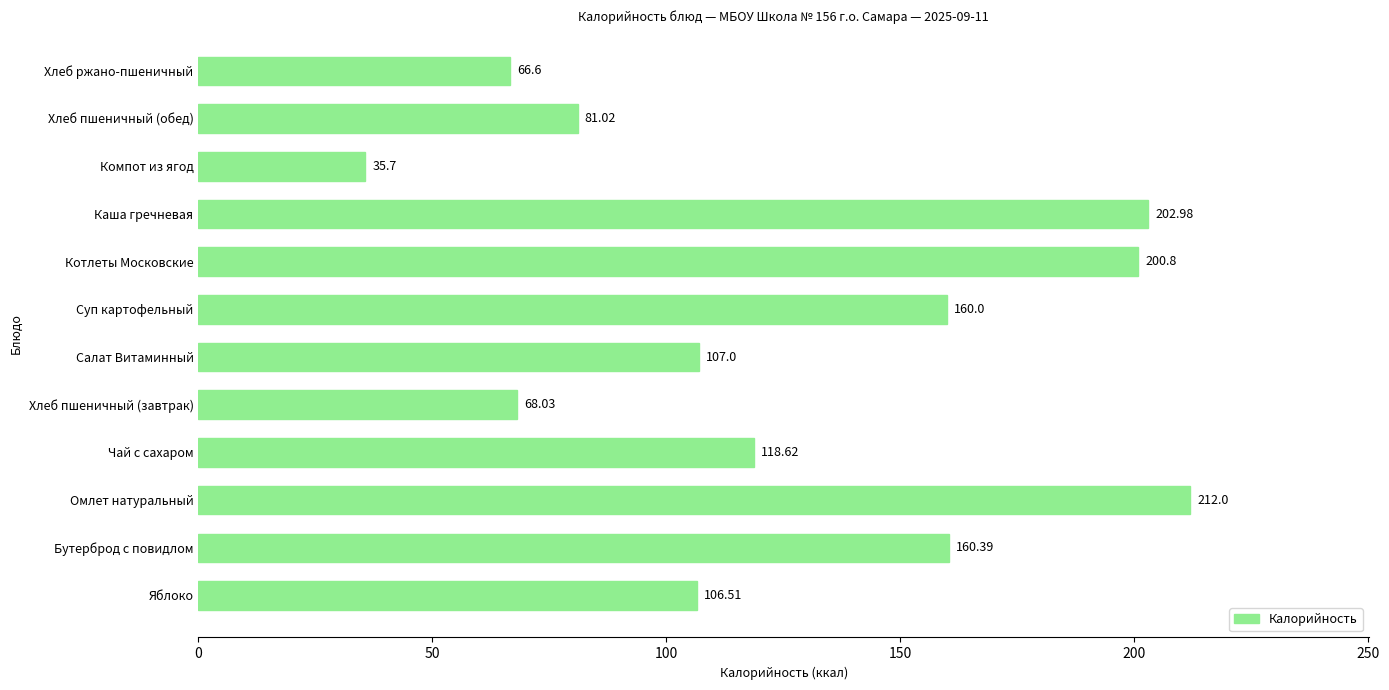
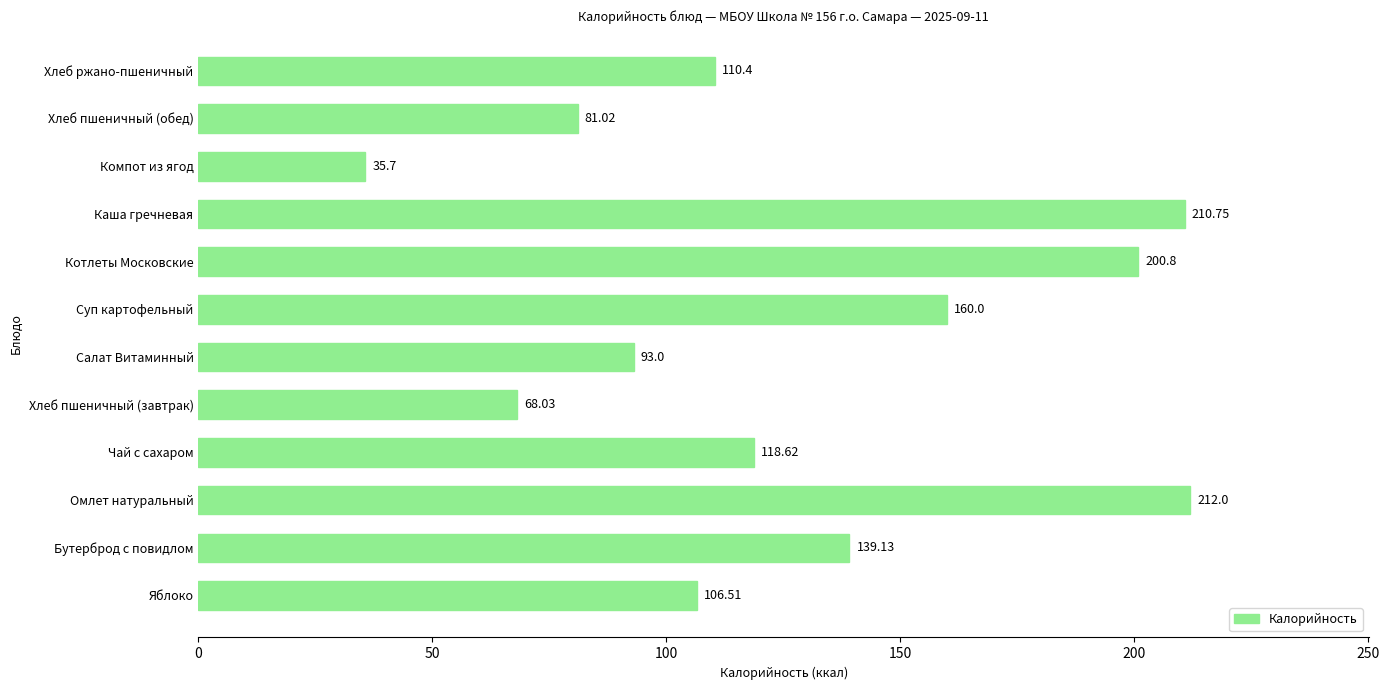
Хлеб ржано-пшеничный: 66.6 -> 110.4
Каша гречневая: 202.98 -> 210.75
Салат Витаминный: 107.0 -> 93.0
Бутерброд с повидлом: 160.39 -> 139.13
